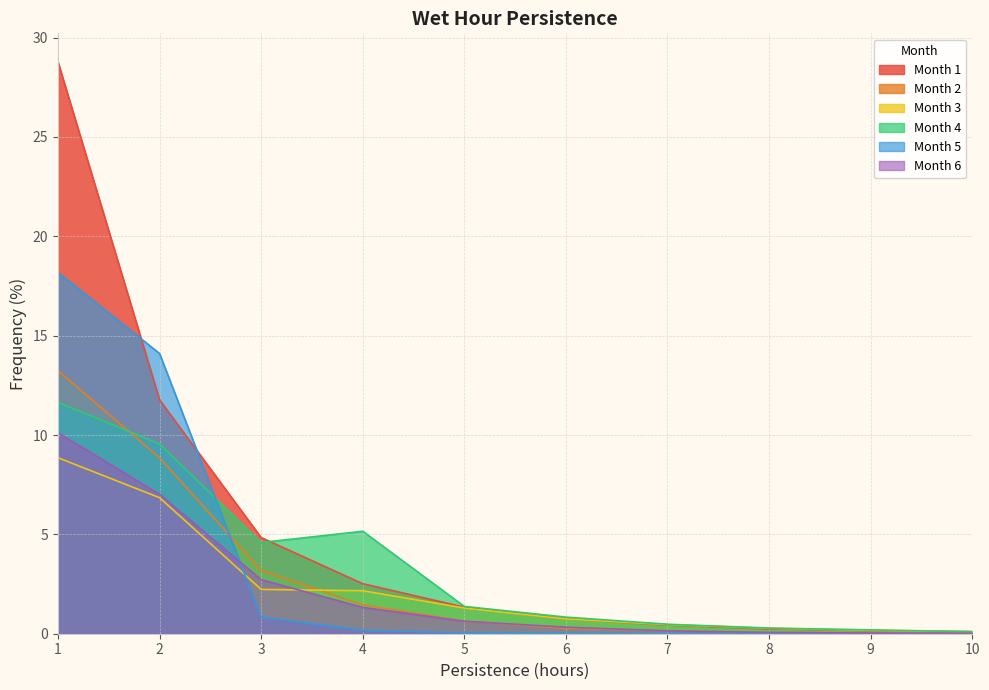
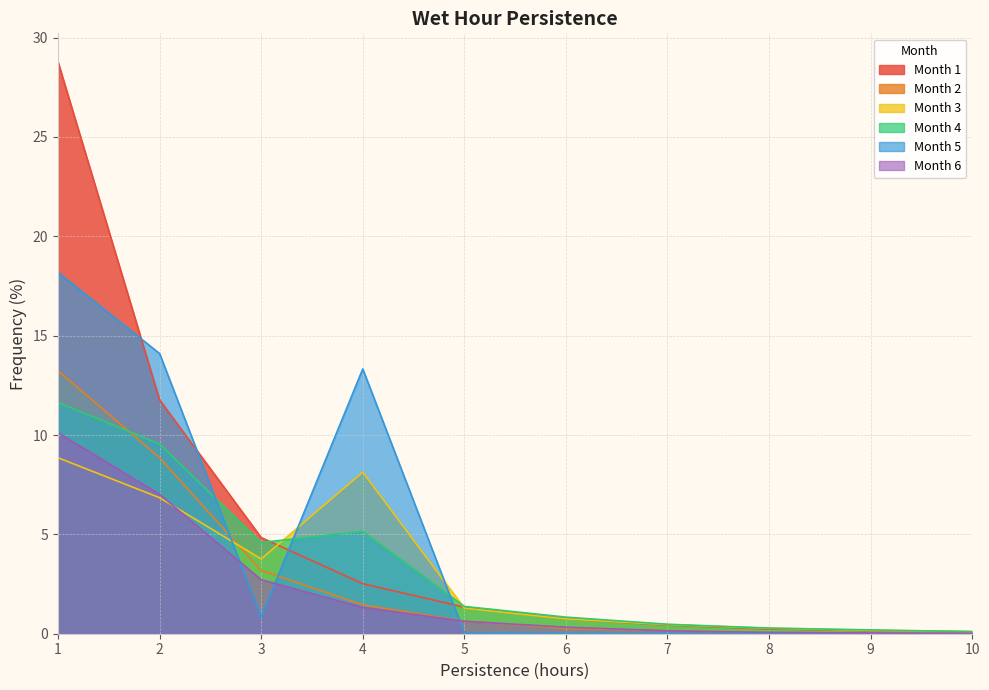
Month 3, 3: 2.2 -> 3.8
Month 3, 4: 2.2 -> 8.1
Month 5, 4: 0.2 -> 13.3
